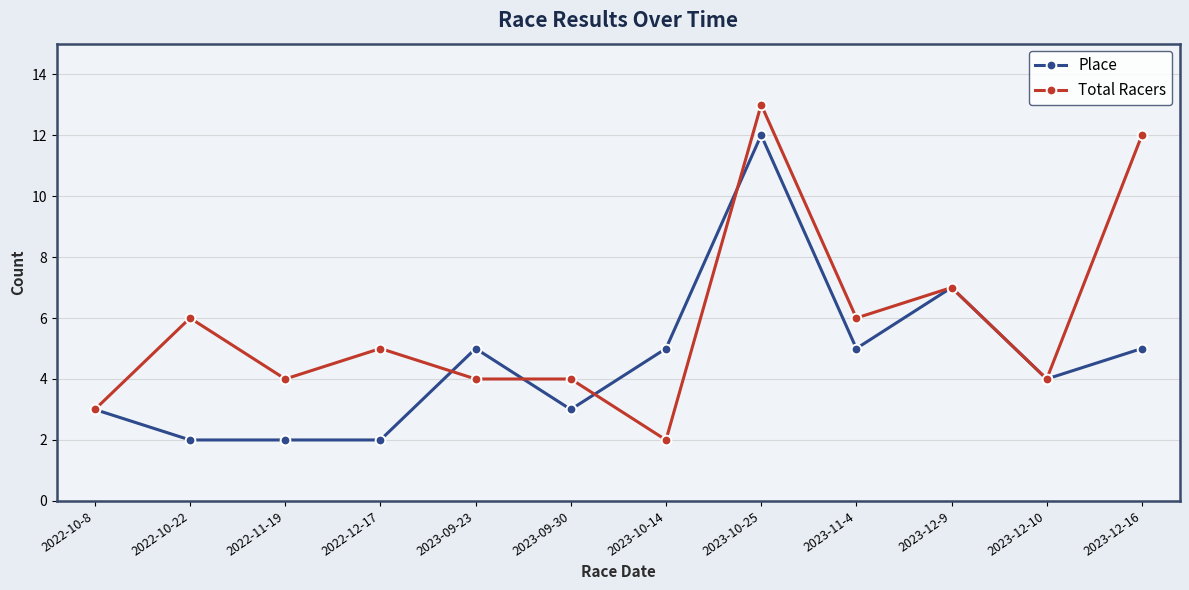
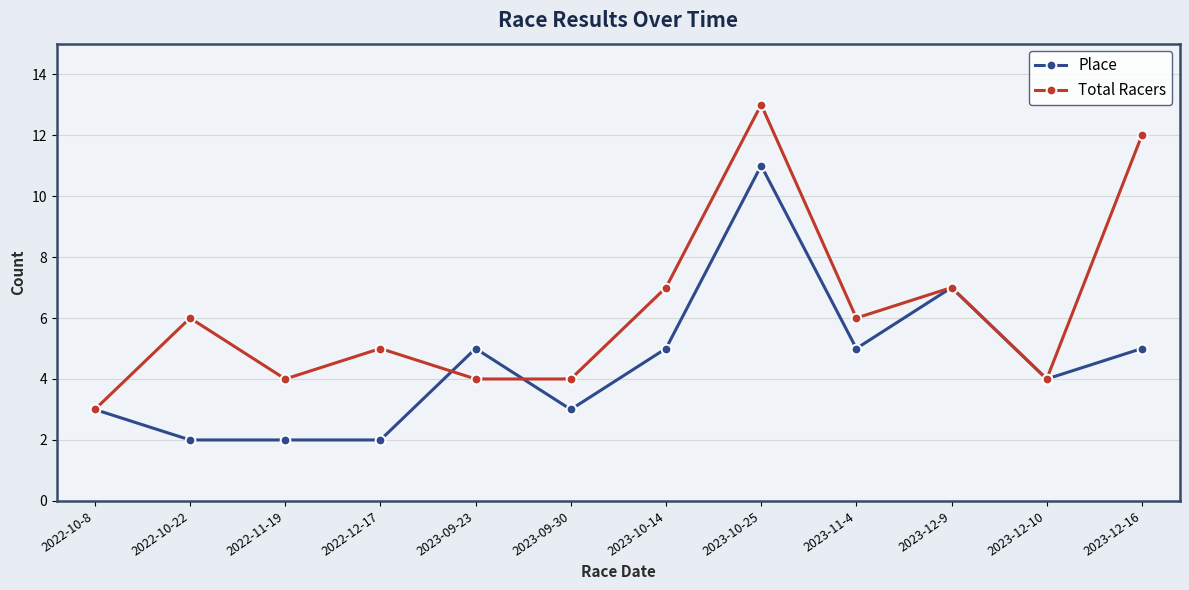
Total Racers, 2023-10-14: 2 -> 7
Place, 2023-10-25: 12 -> 11
